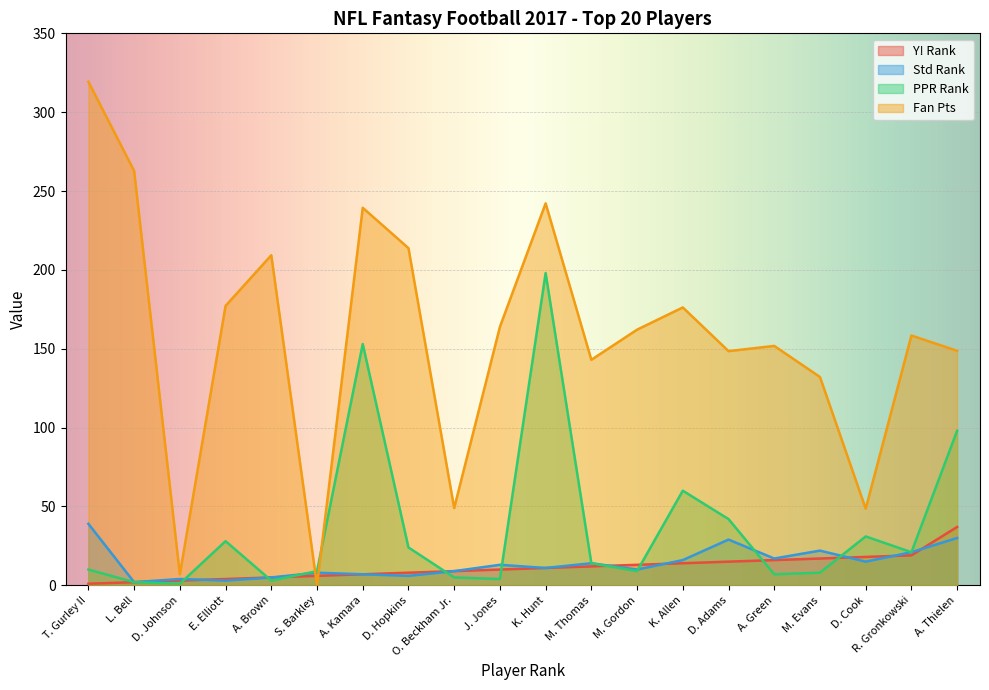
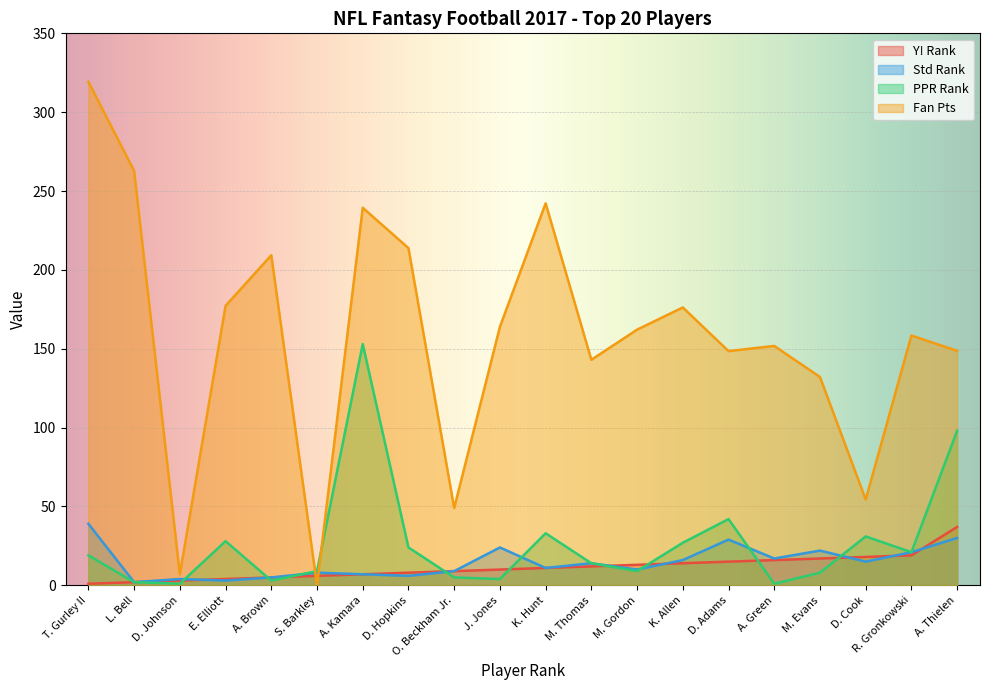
PPR Rank, T. Gurley II: 10 -> 19
Std Rank, J. Jones: 13 -> 24
PPR Rank, K. Hunt: 198 -> 33
PPR Rank, K. Allen: 60 -> 27
PPR Rank, A. Green: 7 -> 1
Fan Pts, D. Cook: 49 -> 54
